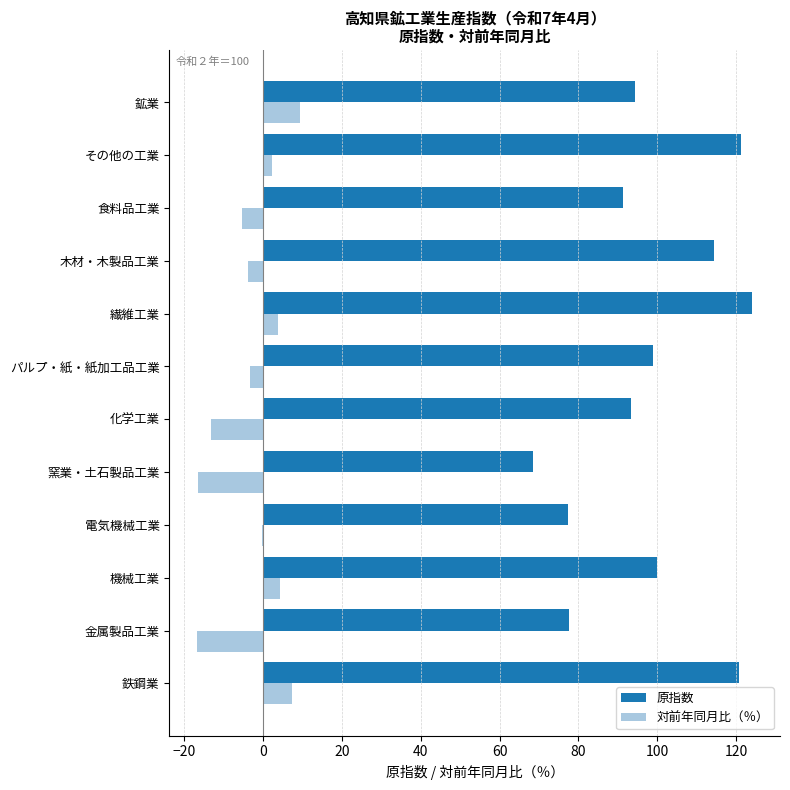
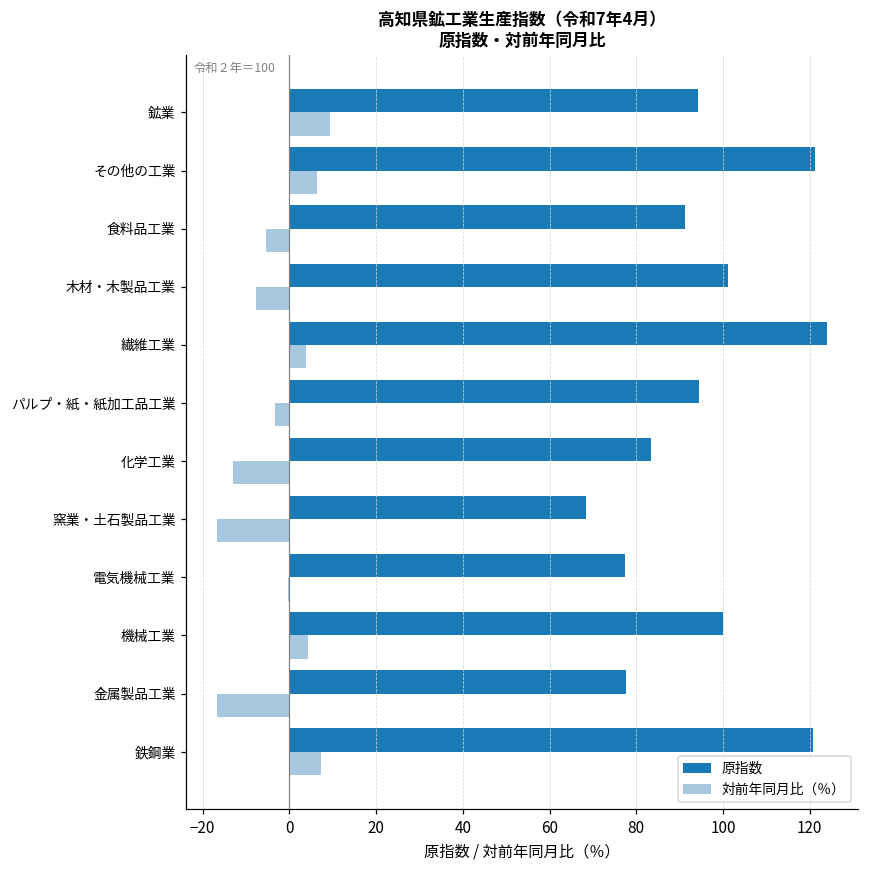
対前年同月比（％）, その他の工業: 2 -> 6
原指数, 木材・木製品工業: 115 -> 101
対前年同月比（％）, 木材・木製品工業: -4 -> -8
原指数, パルプ・紙・紙加工品工業: 99 -> 95
原指数, 化学工業: 93 -> 83
